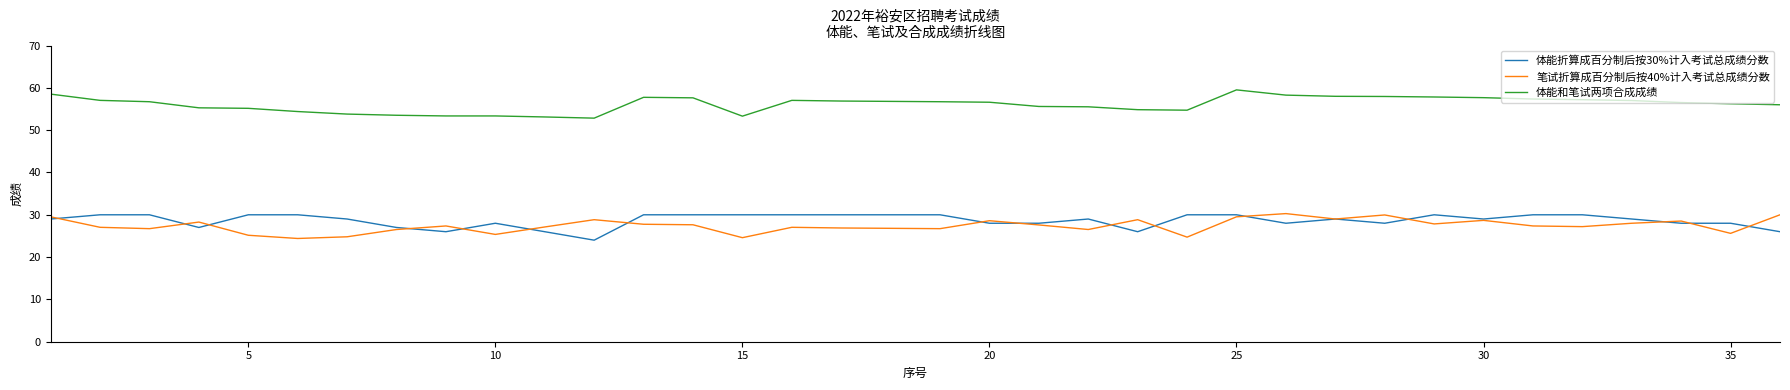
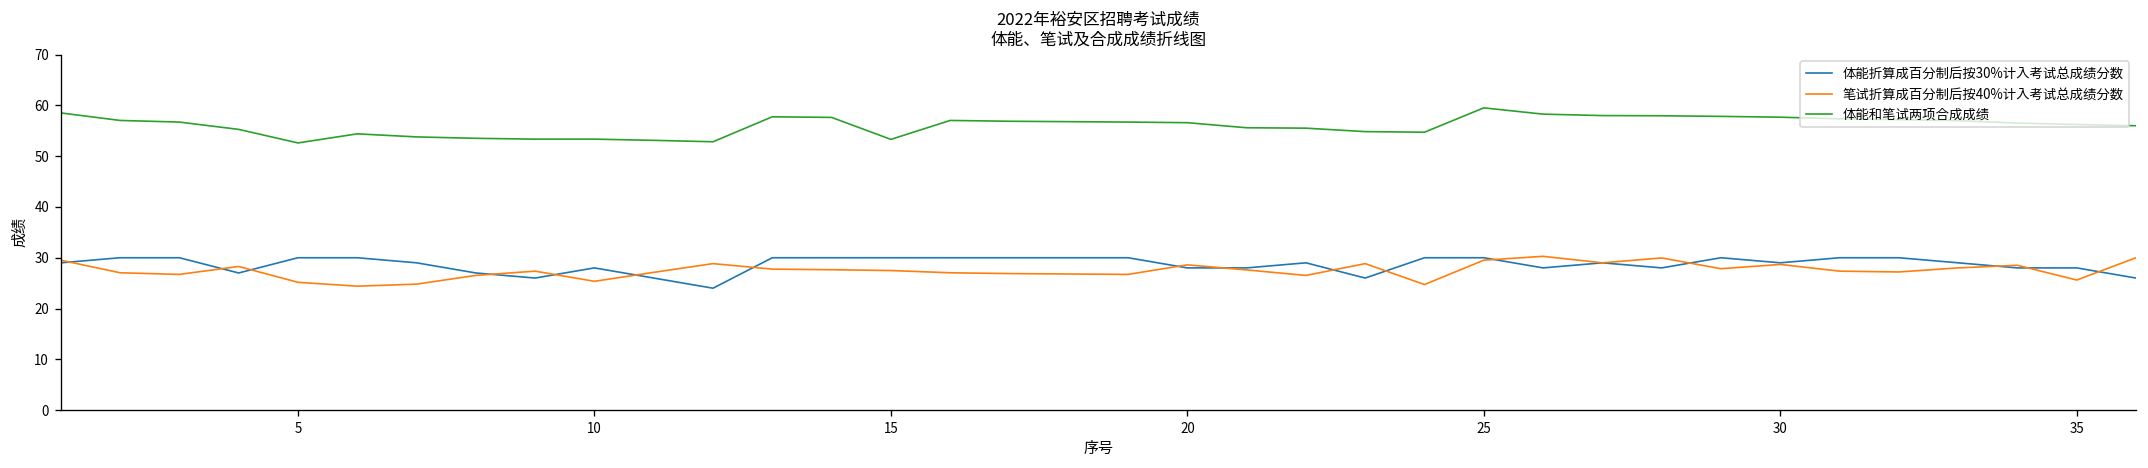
体能和笔试两项合成成绩, 5: 55 -> 53
笔试折算成百分制后按40%计入考试总成绩分数, 15: 25 -> 27
